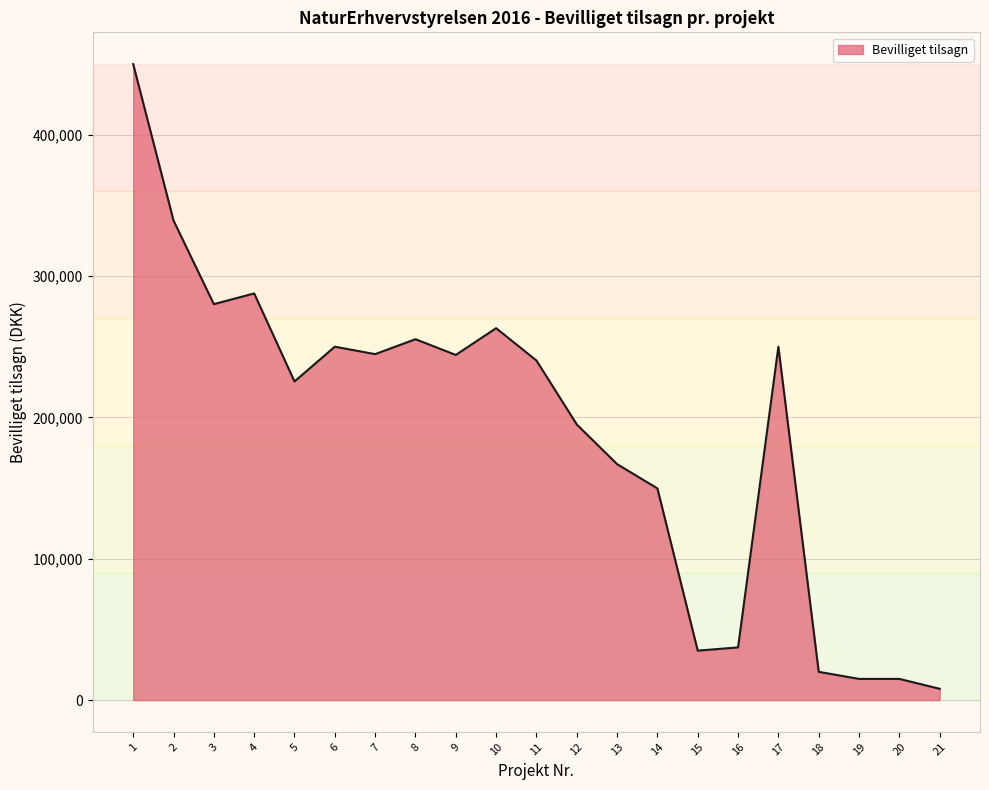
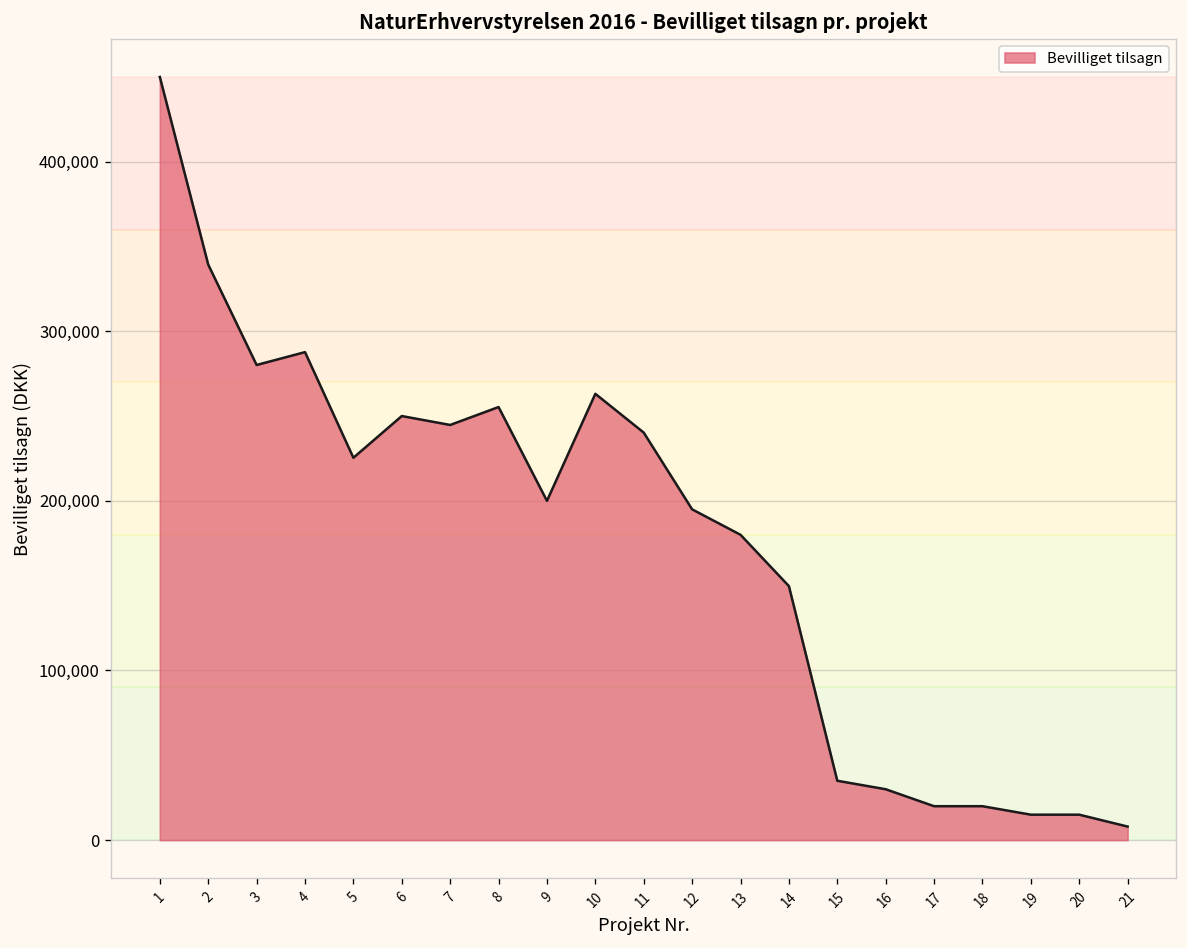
9: 244,000 -> 200,000
13: 167,000 -> 180,000
16: 37,000 -> 30,000
17: 250,000 -> 20,000
